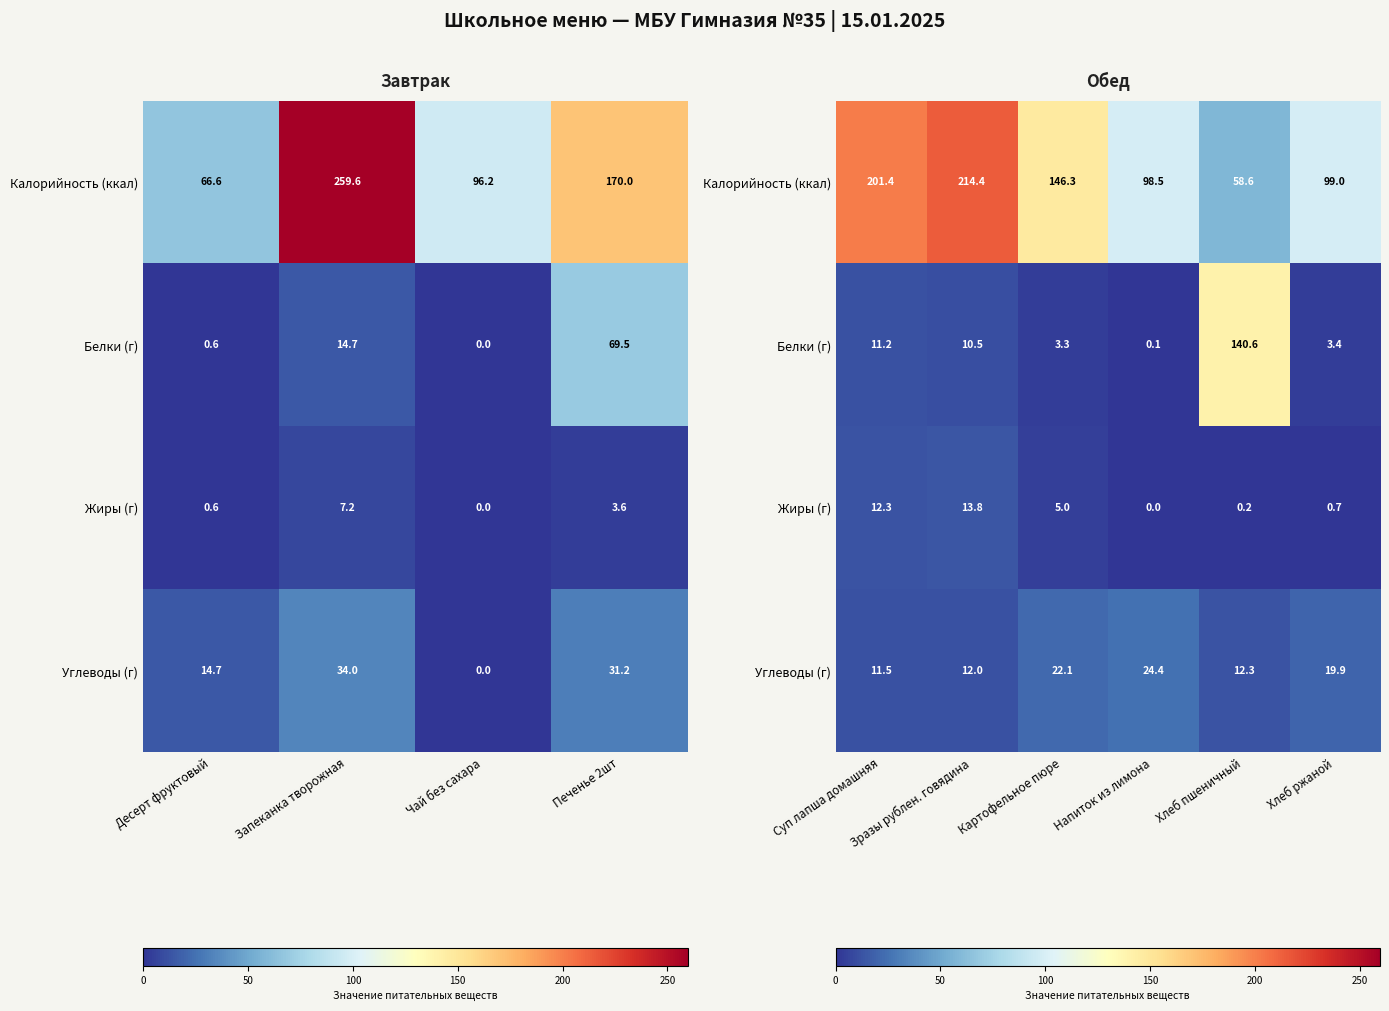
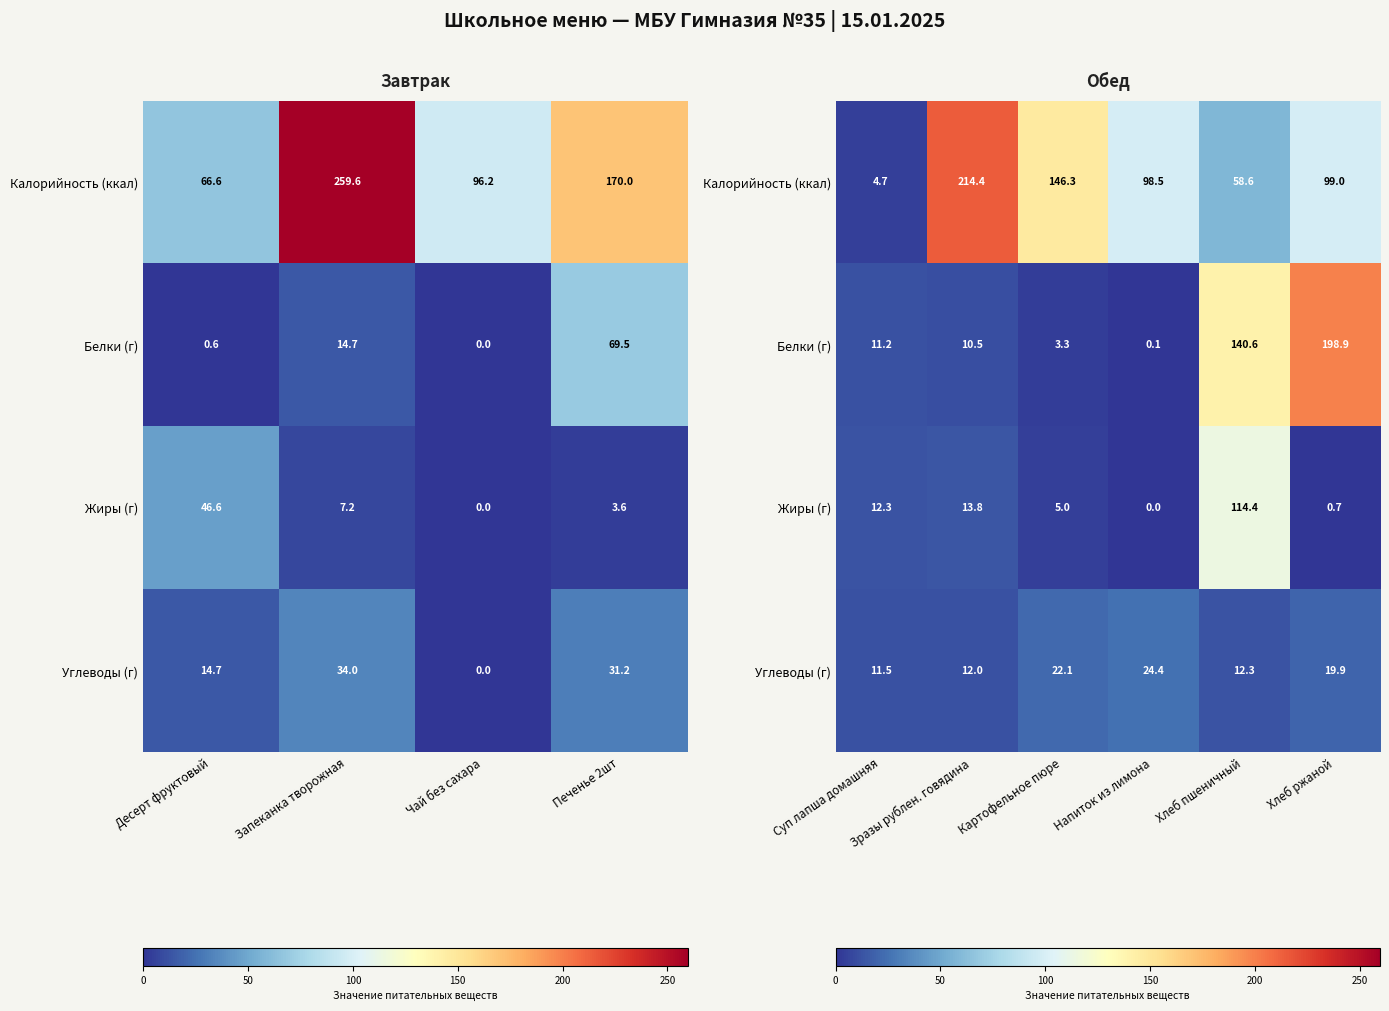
Завтрак, Жиры (г), Десерт фруктовый: 0.6 -> 46.6
Обед, Калорийность (ккал), Суп лапша домашняя: 201.4 -> 4.7
Обед, Белки (г), Хлеб ржаной: 3.4 -> 198.9
Обед, Жиры (г), Хлеб пшеничный: 0.2 -> 114.4
